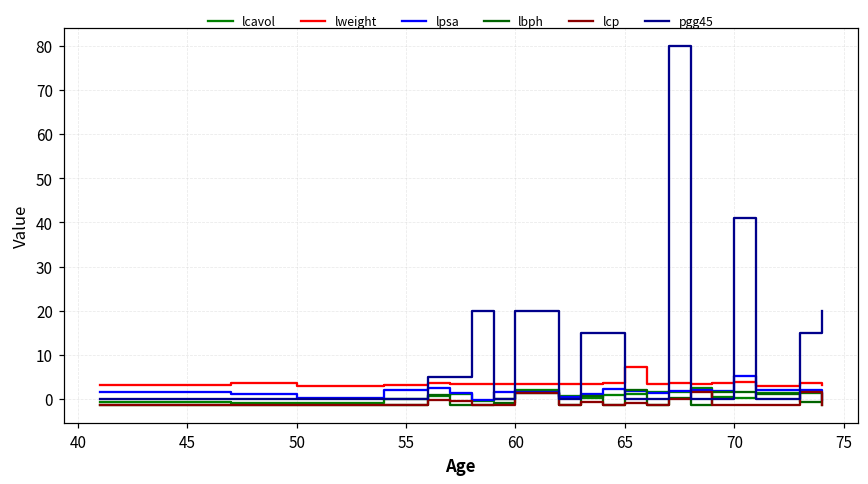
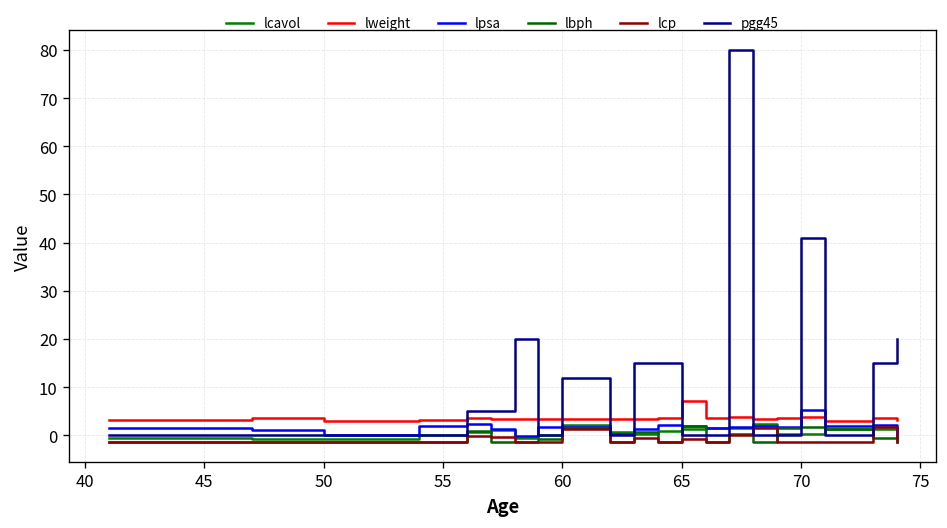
pgg45, 60: 20 -> 12
